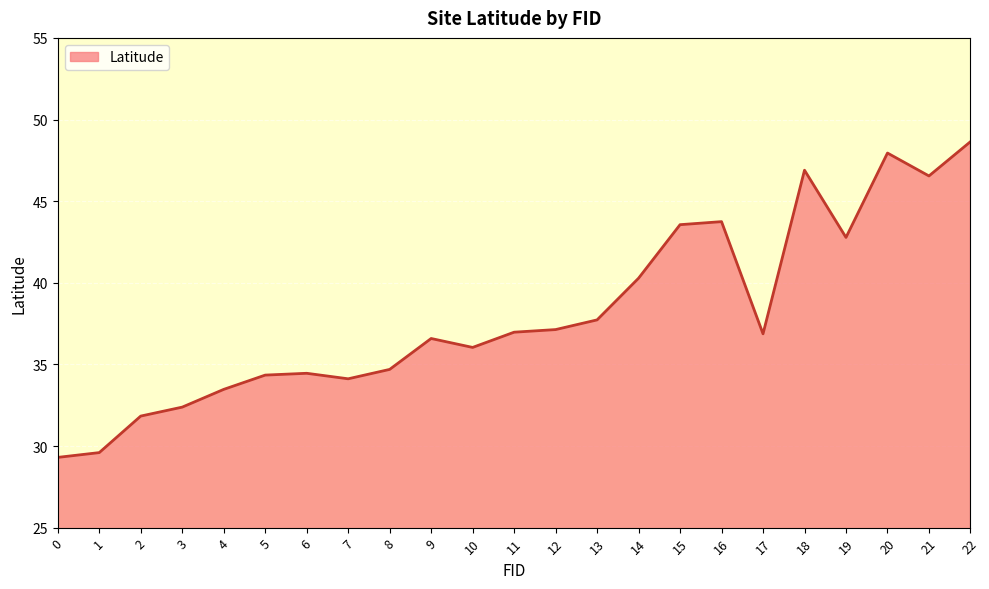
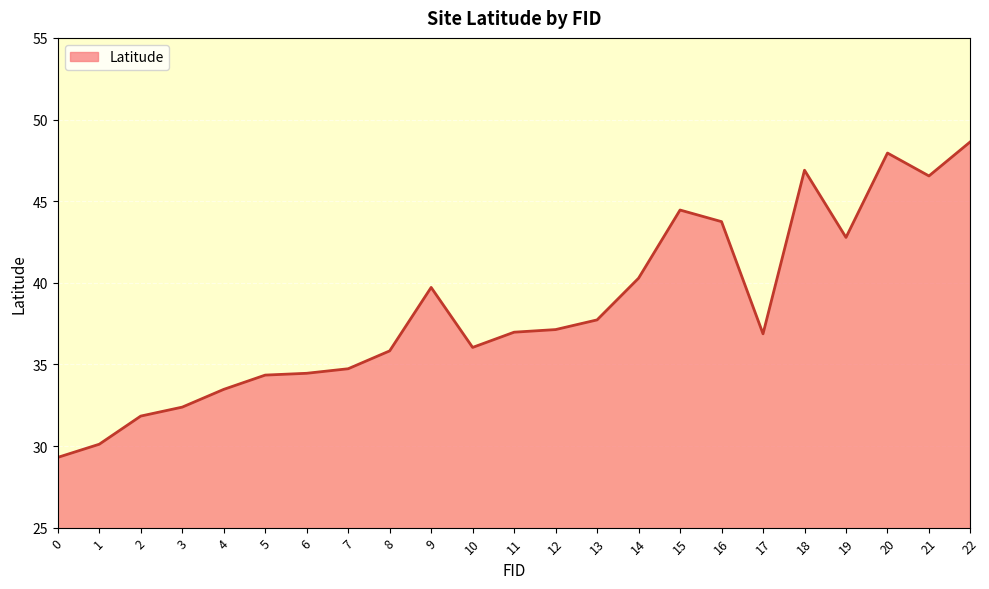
1: 29.6 -> 30.1
7: 34.1 -> 34.7
8: 34.7 -> 35.8
9: 36.6 -> 39.7
15: 43.6 -> 44.5
